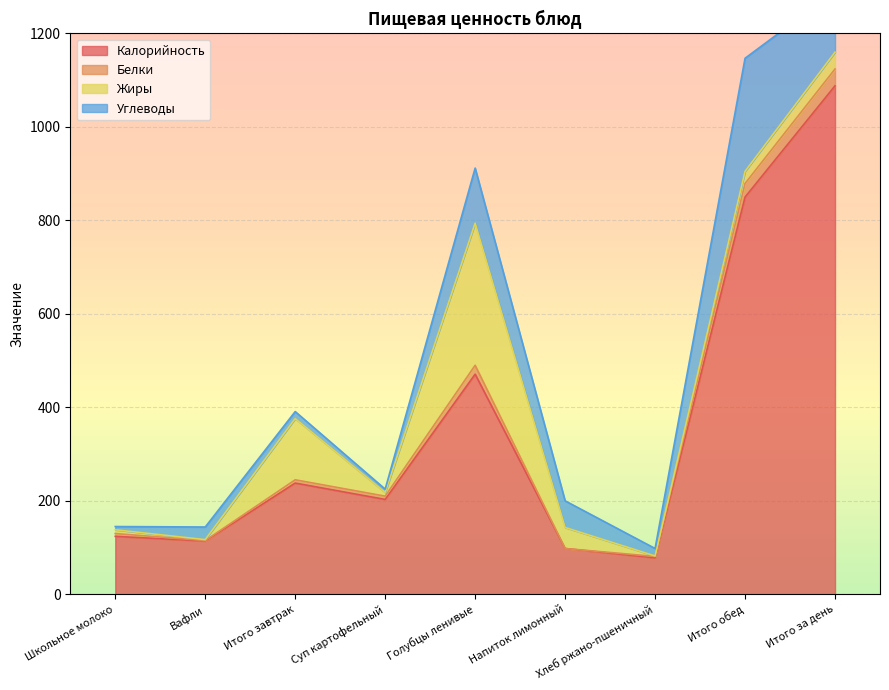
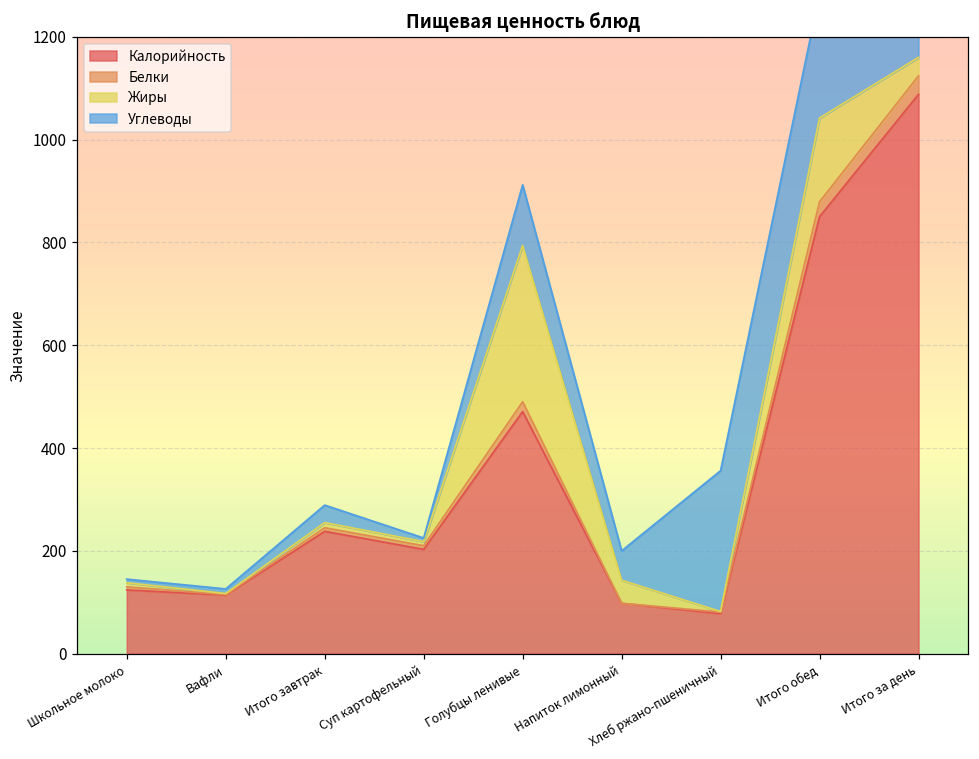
Углеводы, Вафли: 30 -> 10
Жиры, Итого завтрак: 130 -> 10
Углеводы, Итого завтрак: 20 -> 30
Углеводы, Хлеб ржано-пшеничный: 20 -> 270
Жиры, Итого обед: 30 -> 160
